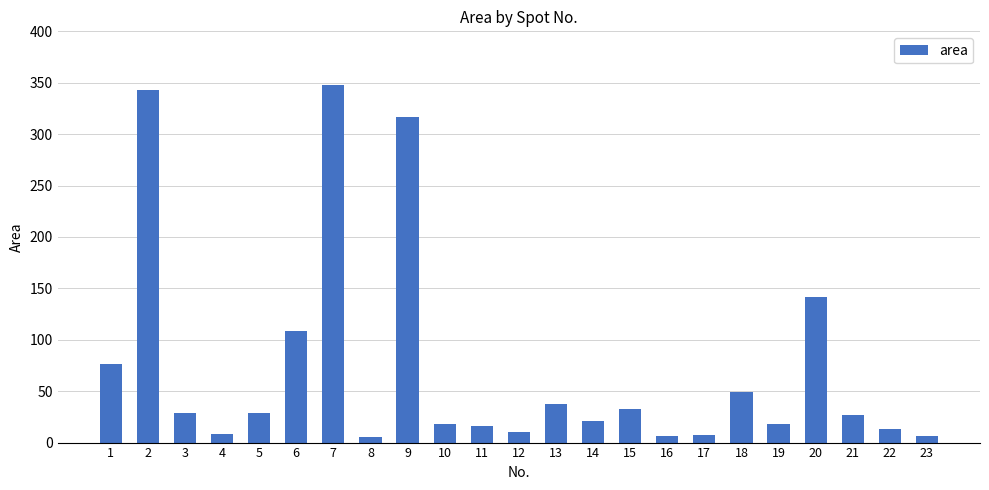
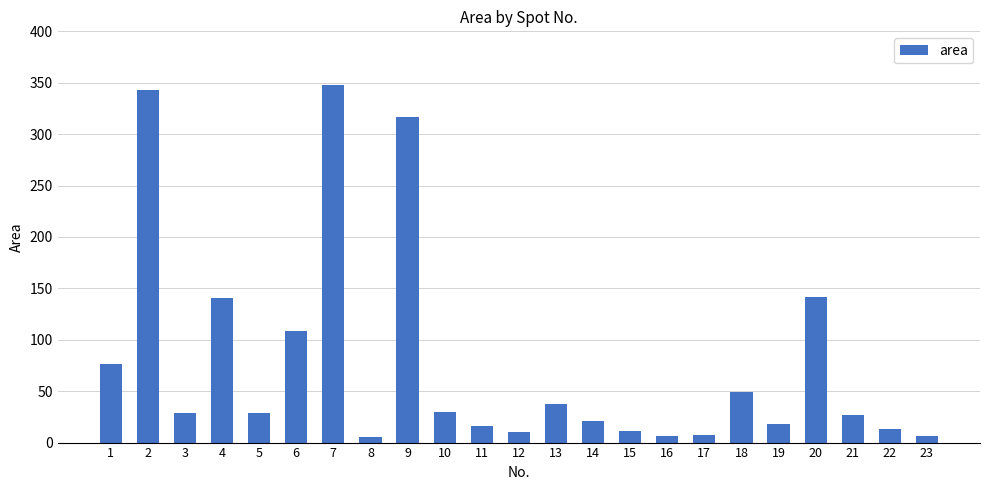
4: 8 -> 141
10: 18 -> 30
15: 33 -> 11
